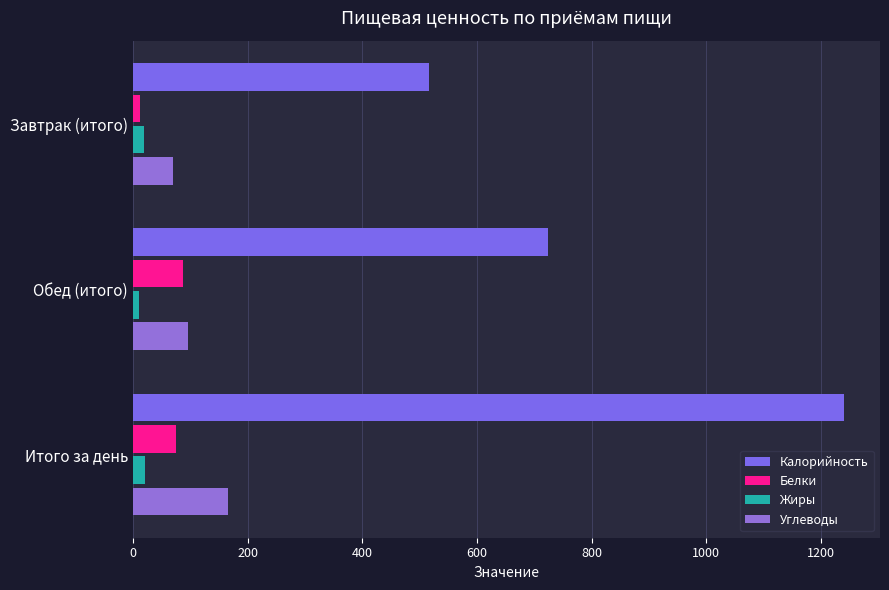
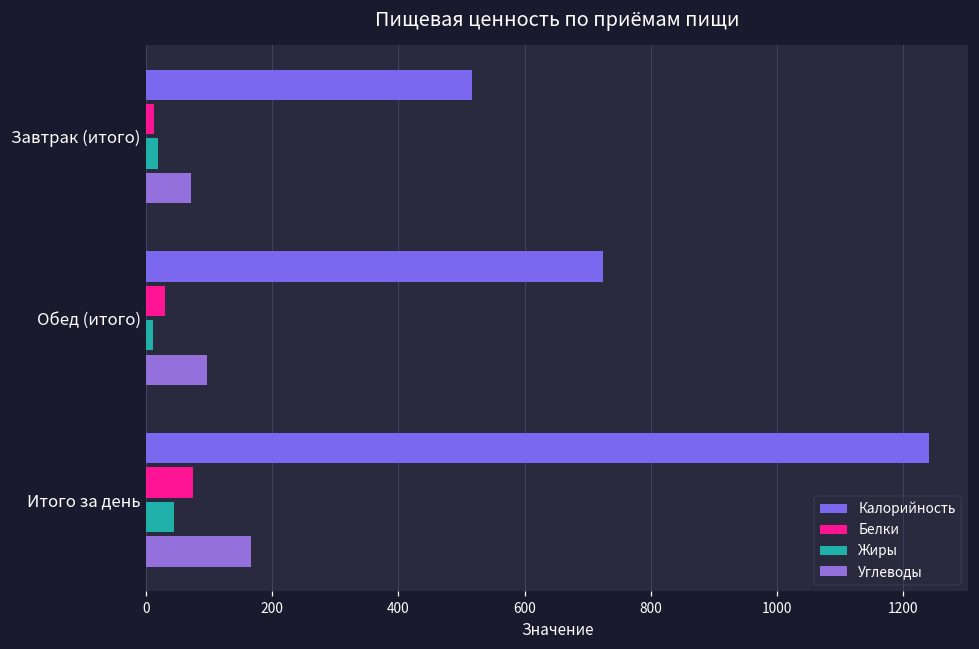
Белки, Обед (итого): 90 -> 30
Жиры, Итого за день: 20 -> 40
